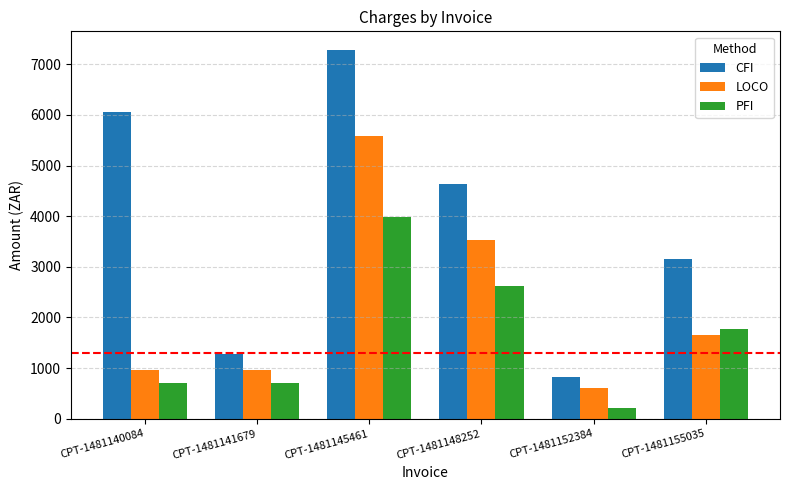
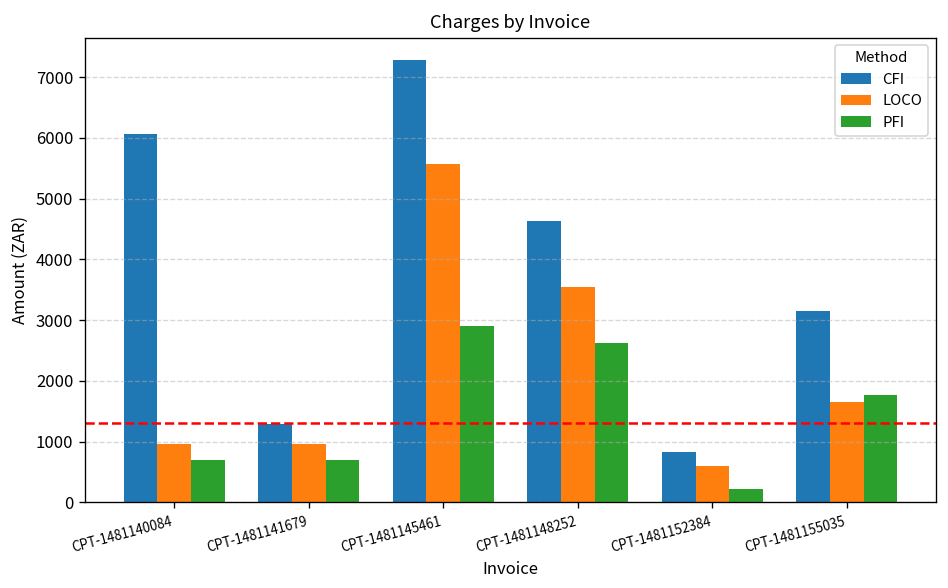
PFI, CPT-1481145461: 4000 -> 2900
